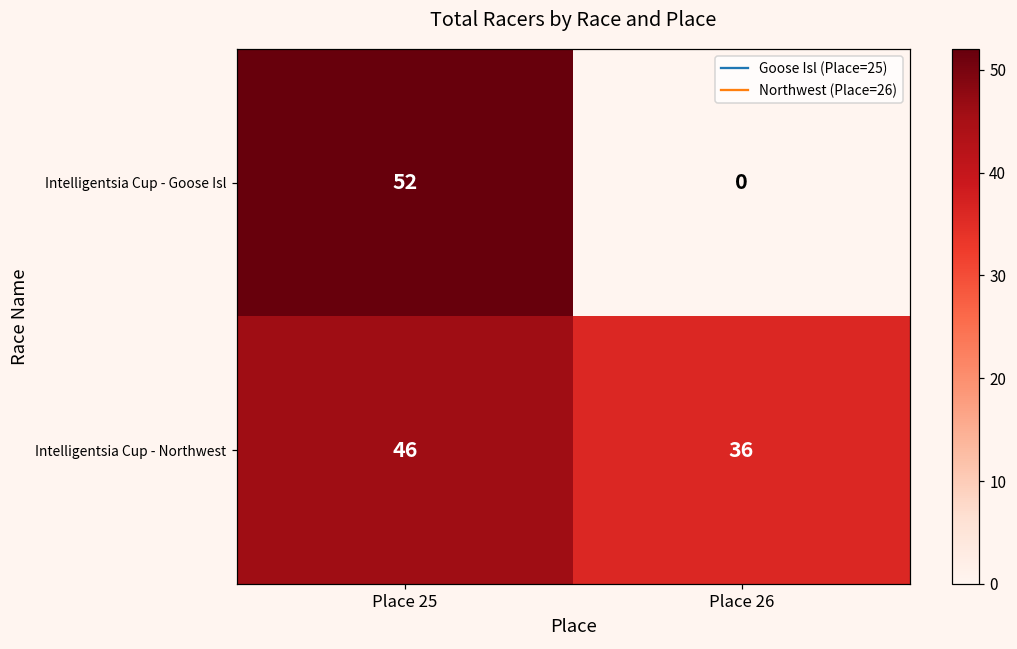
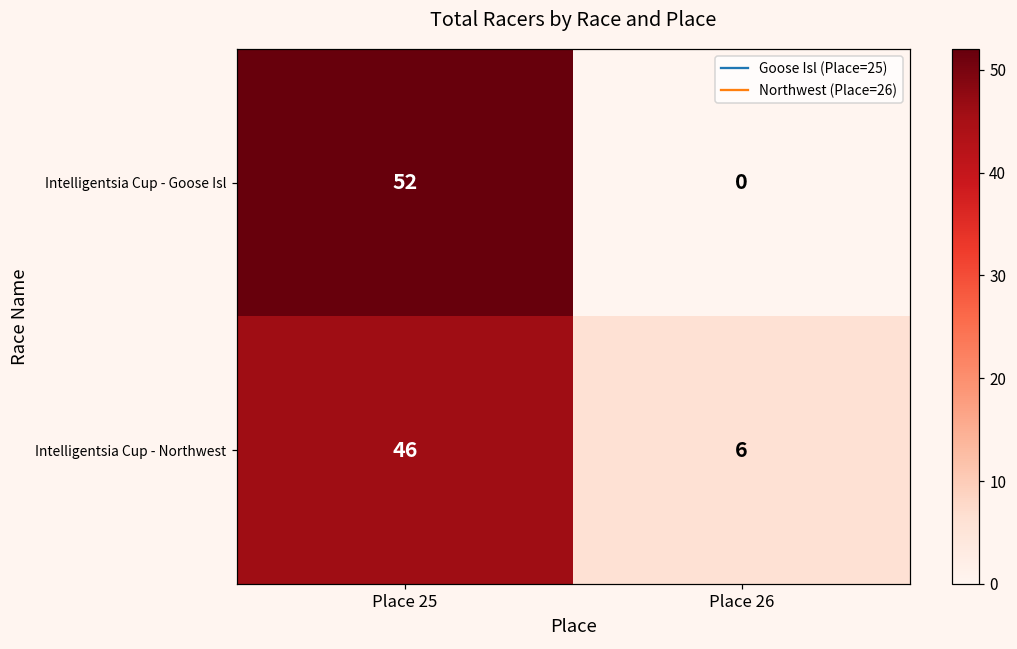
Intelligentsia Cup - Northwest, Place 26: 36 -> 6
